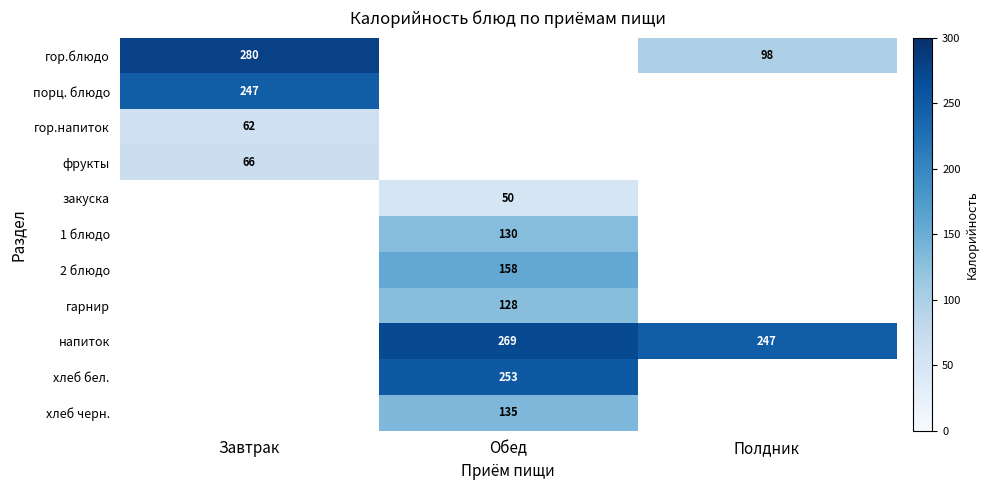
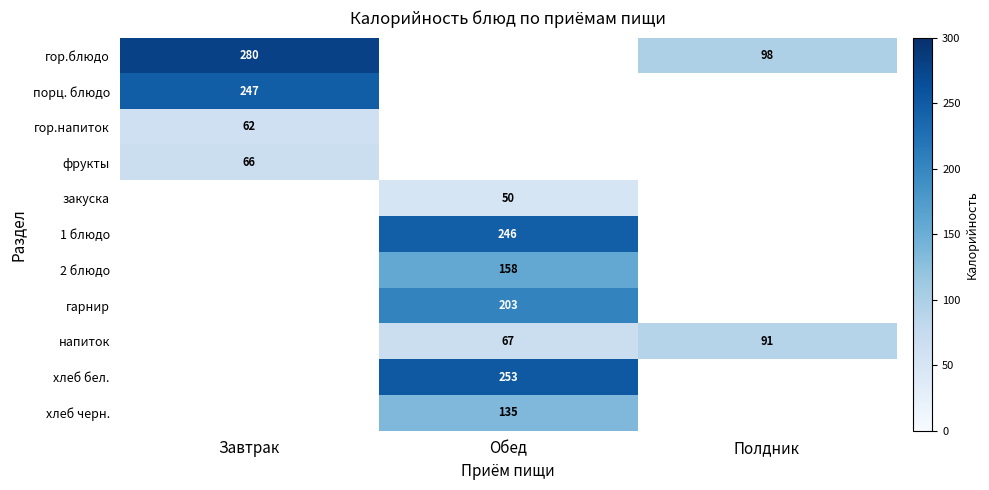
1 блюдо, Обед: 130 -> 246
гарнир, Обед: 128 -> 203
напиток, Обед: 269 -> 67
напиток, Полдник: 247 -> 91
